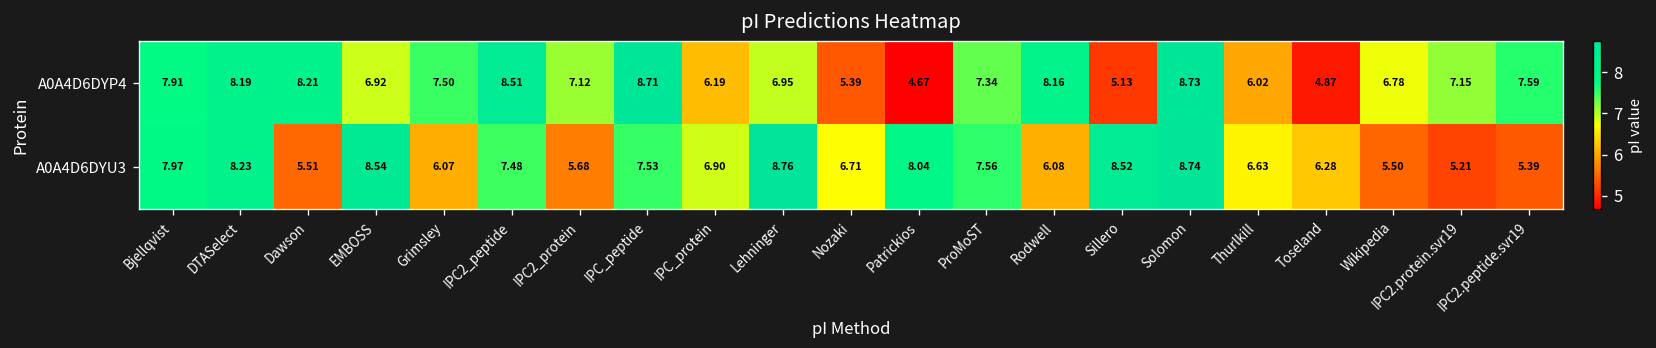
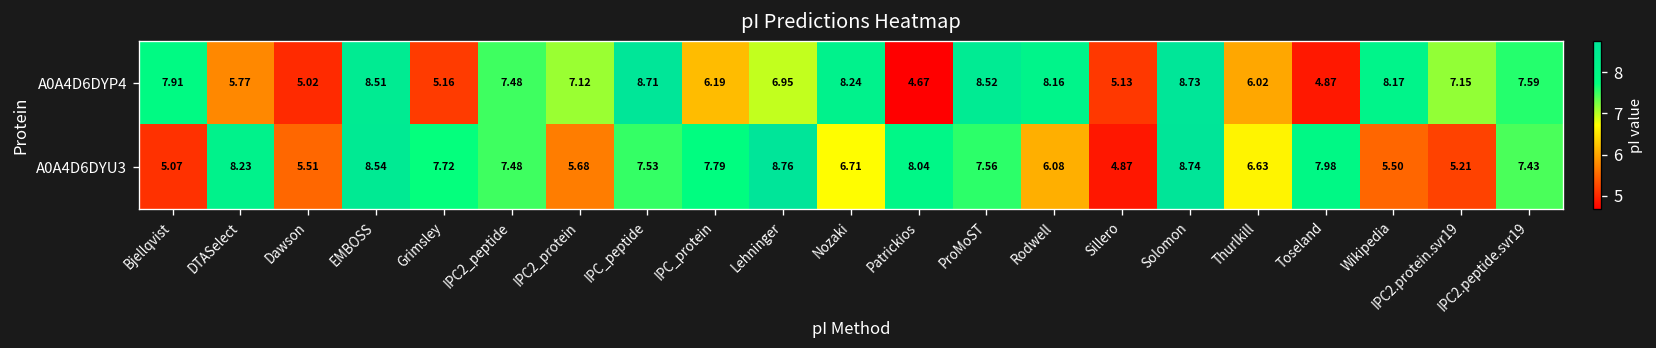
A0A4D6DYP4, DTASelect: 8.19 -> 5.77
A0A4D6DYP4, Dawson: 8.21 -> 5.02
A0A4D6DYP4, EMBOSS: 6.92 -> 8.51
A0A4D6DYP4, Grimsley: 7.50 -> 5.16
A0A4D6DYP4, IPC2_peptide: 8.51 -> 7.48
A0A4D6DYP4, Nozaki: 5.39 -> 8.24
A0A4D6DYP4, ProMoST: 7.34 -> 8.52
A0A4D6DYP4, Wikipedia: 6.78 -> 8.17
A0A4D6DYU3, Bjellqvist: 7.97 -> 5.07
A0A4D6DYU3, Grimsley: 6.07 -> 7.72
A0A4D6DYU3, IPC_protein: 6.90 -> 7.79
A0A4D6DYU3, Sillero: 8.52 -> 4.87
A0A4D6DYU3, Toseland: 6.28 -> 7.98
A0A4D6DYU3, IPC2.peptide.svr19: 5.39 -> 7.43
